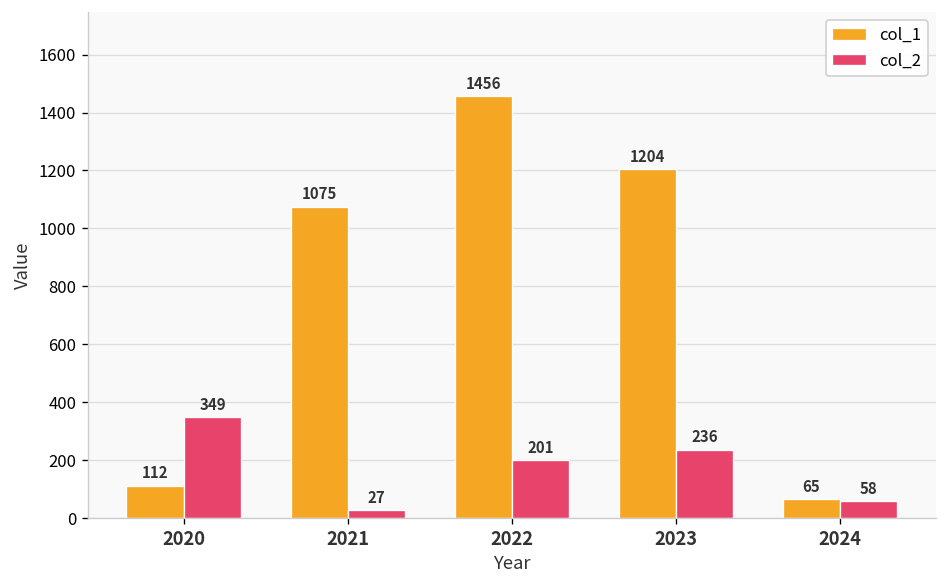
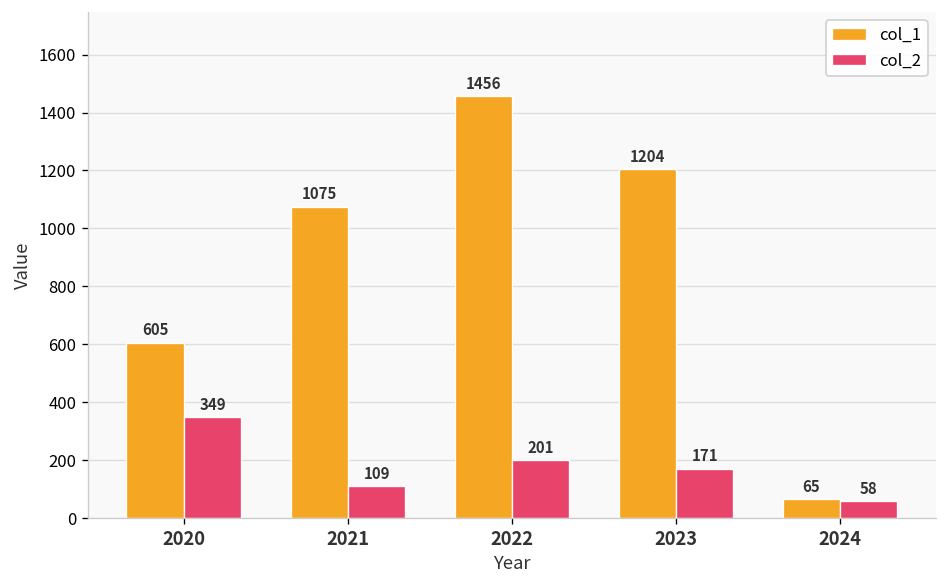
col_1, 2020: 112 -> 605
col_2, 2021: 27 -> 109
col_2, 2023: 236 -> 171
